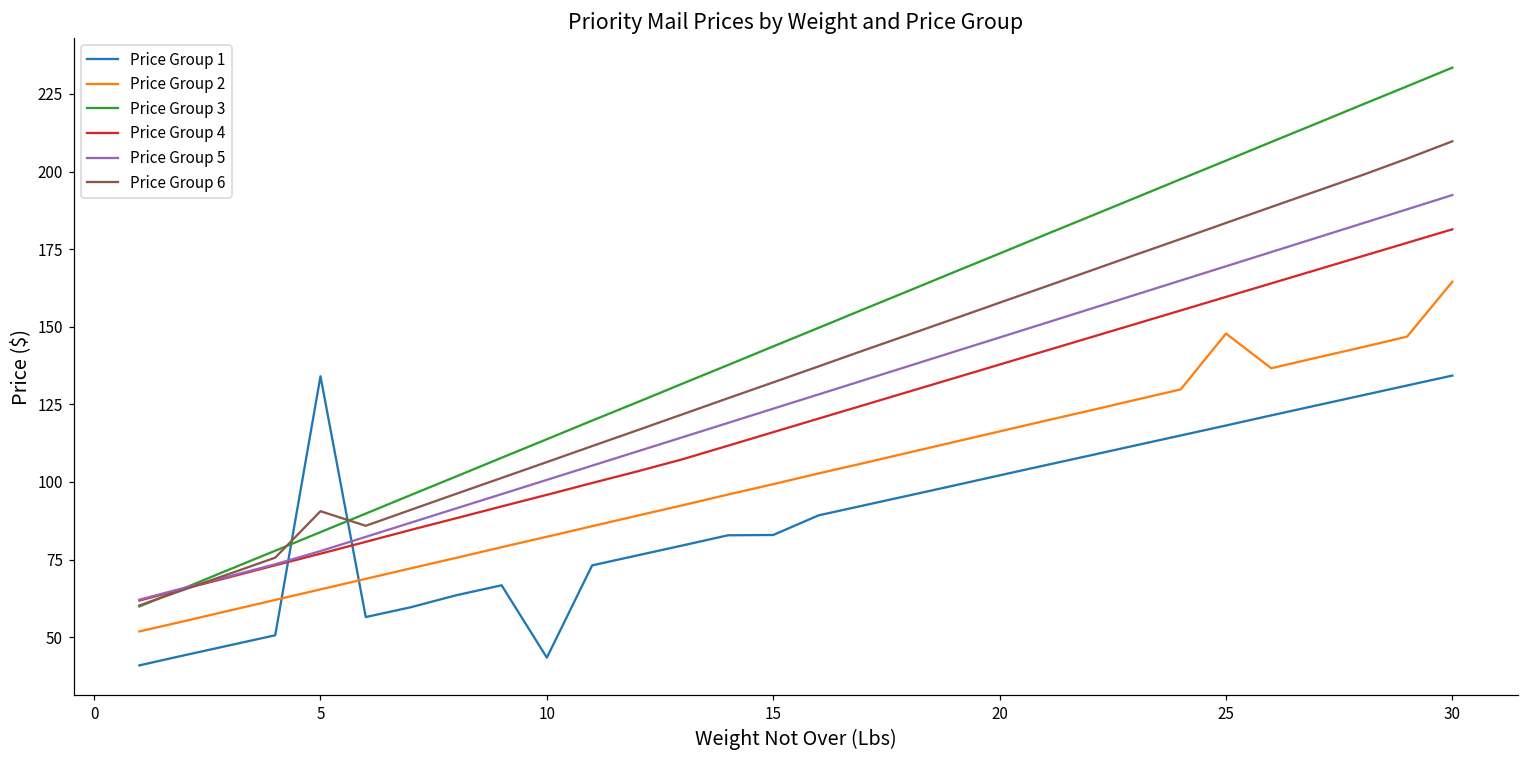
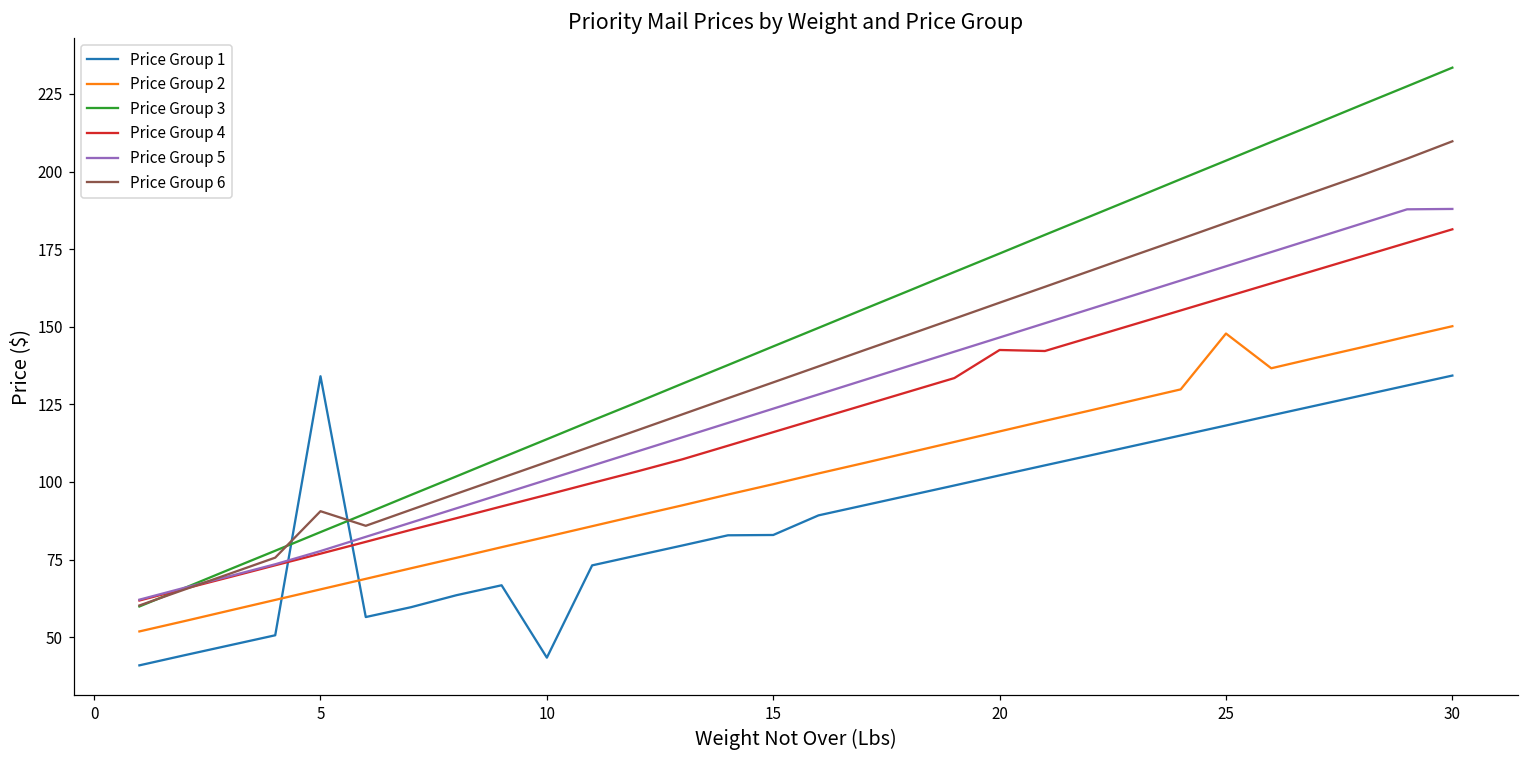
Price Group 4, 20: 138 -> 143
Price Group 2, 30: 164 -> 150
Price Group 5, 30: 192 -> 188
